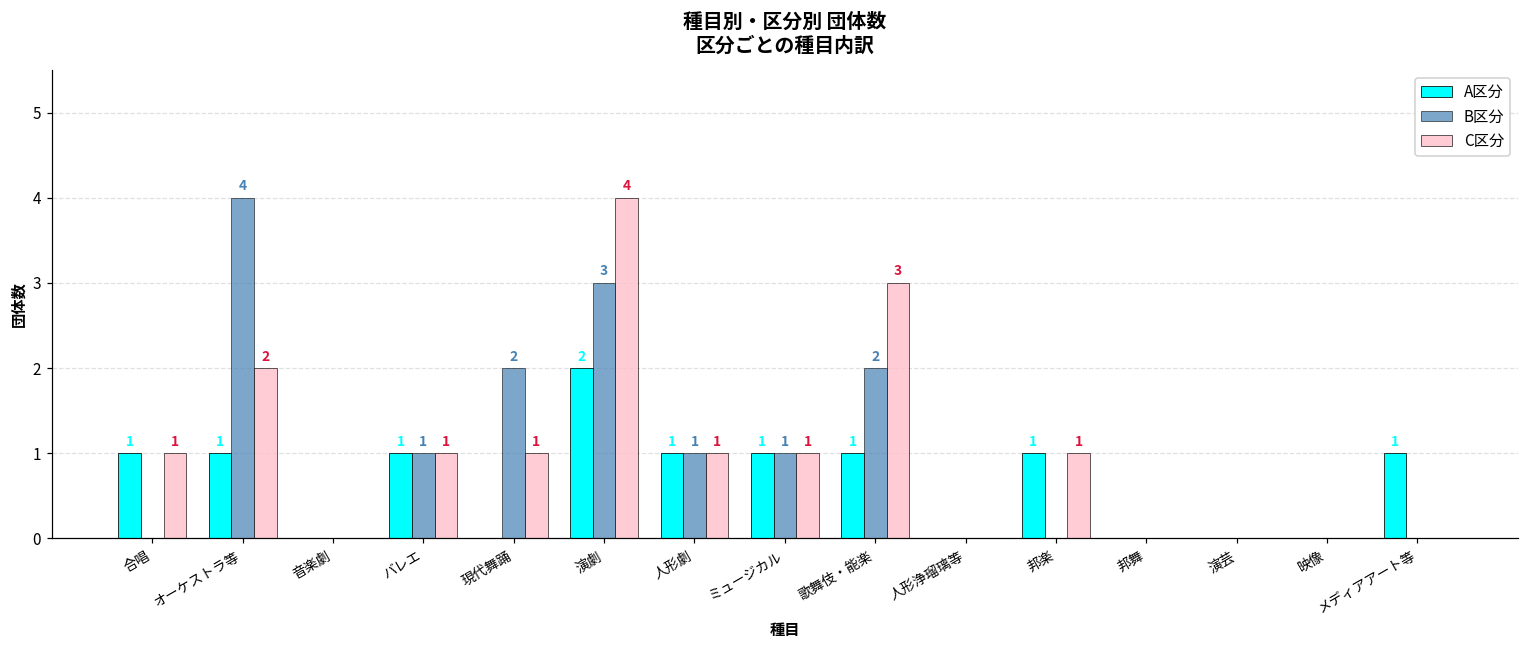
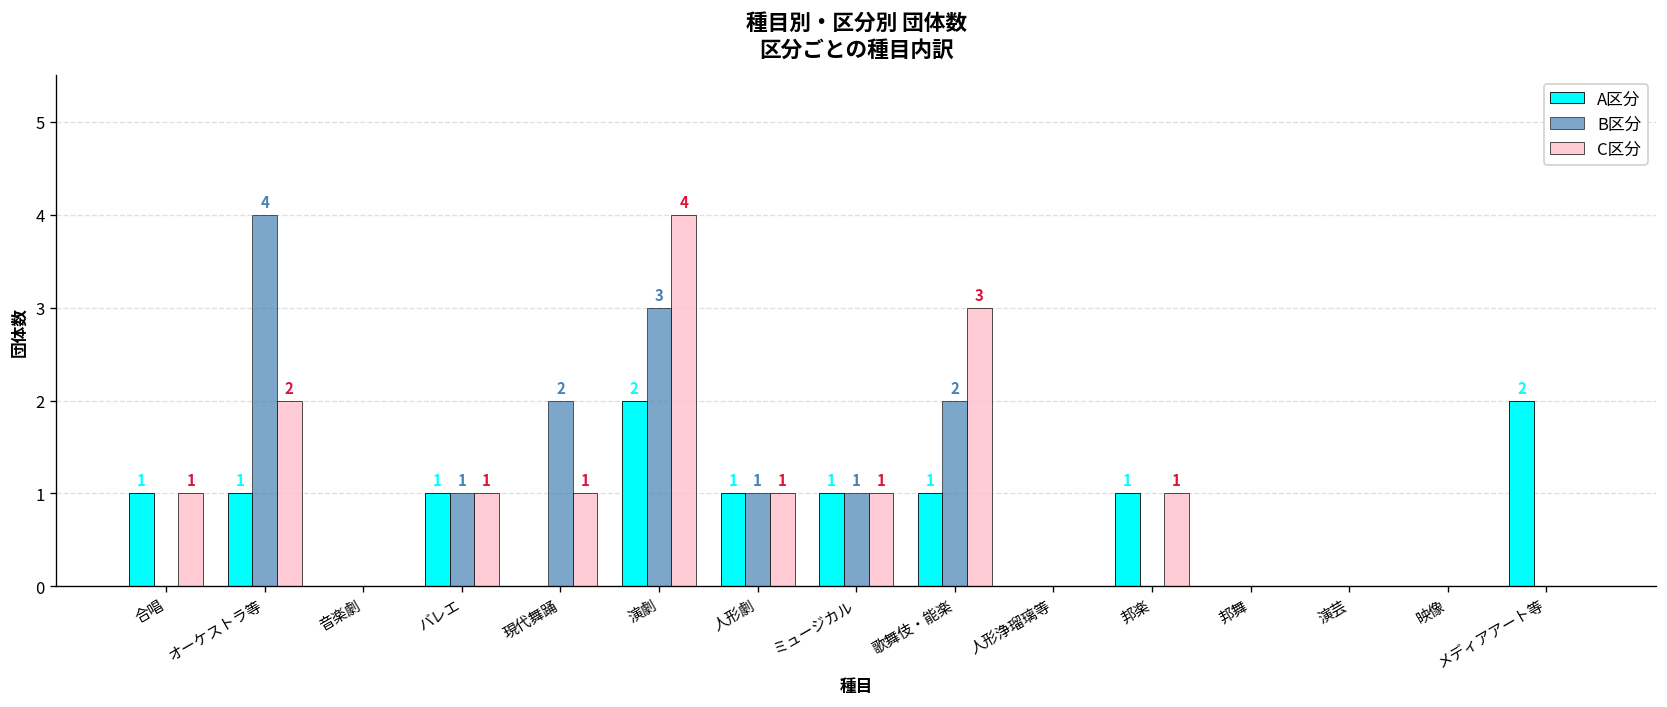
A区分, メディアアート等: 1 -> 2
